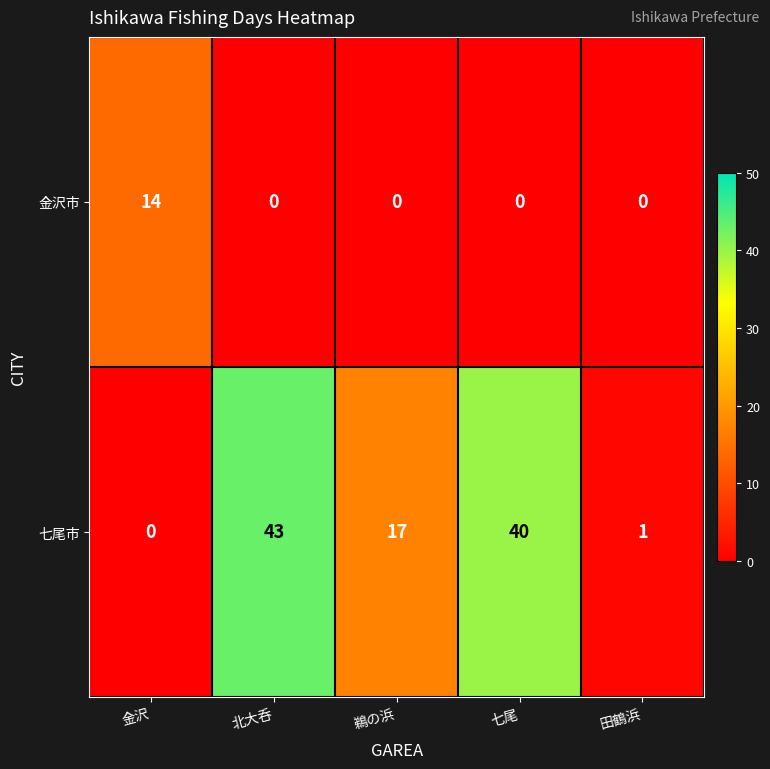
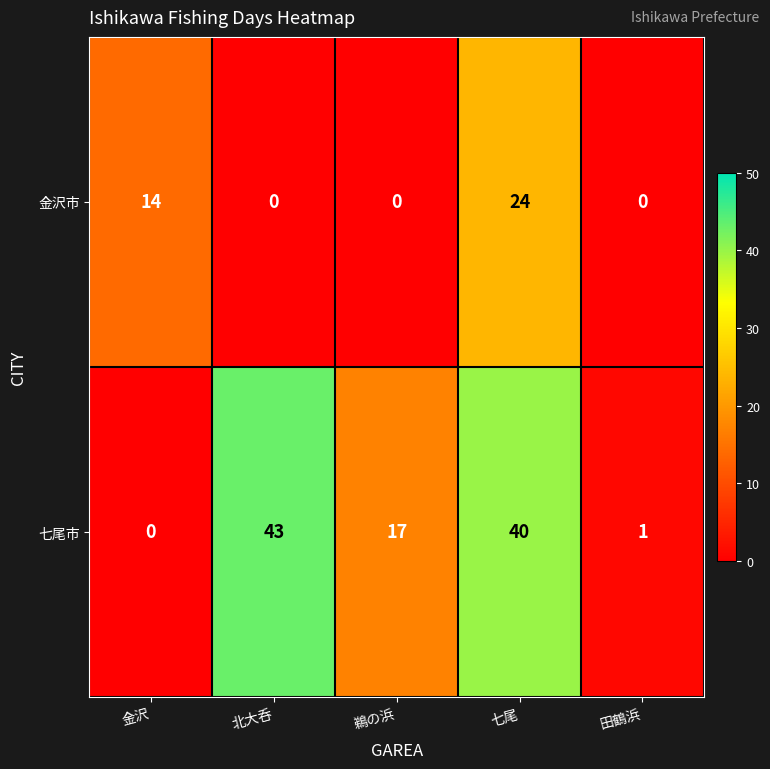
金沢市, 七尾: 0 -> 24
